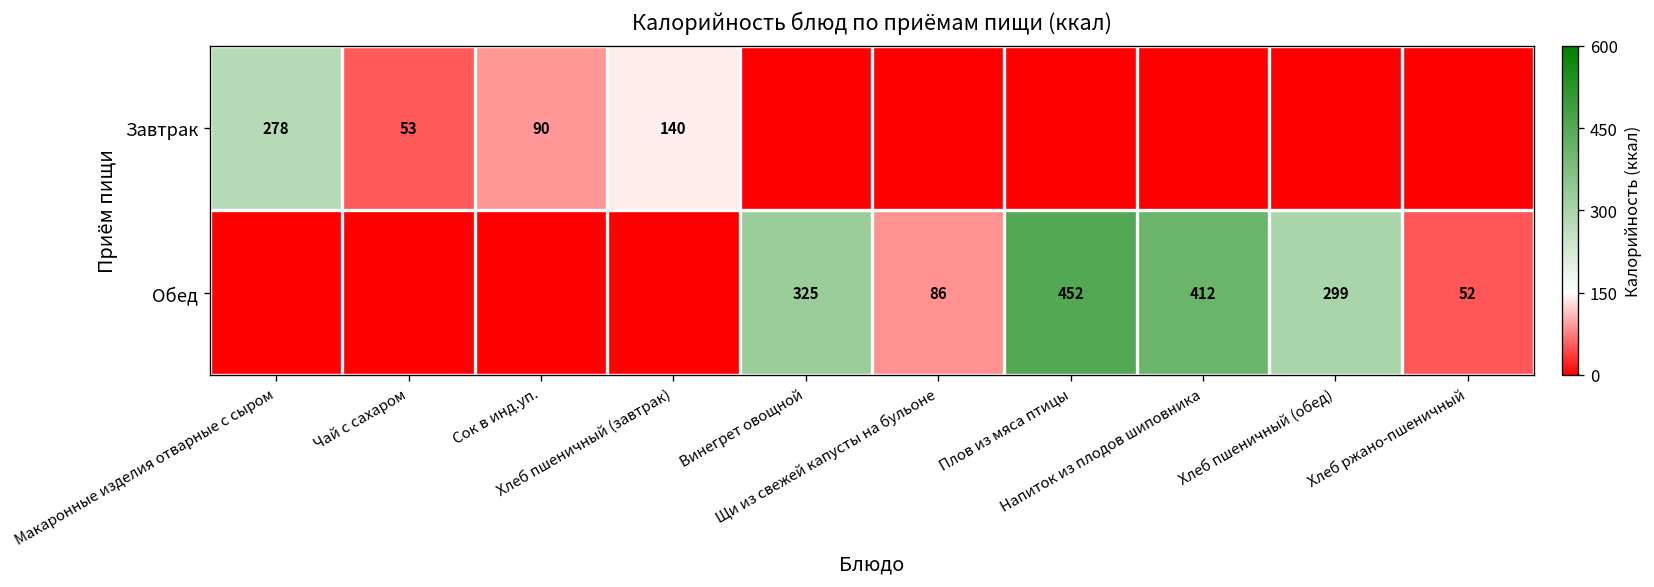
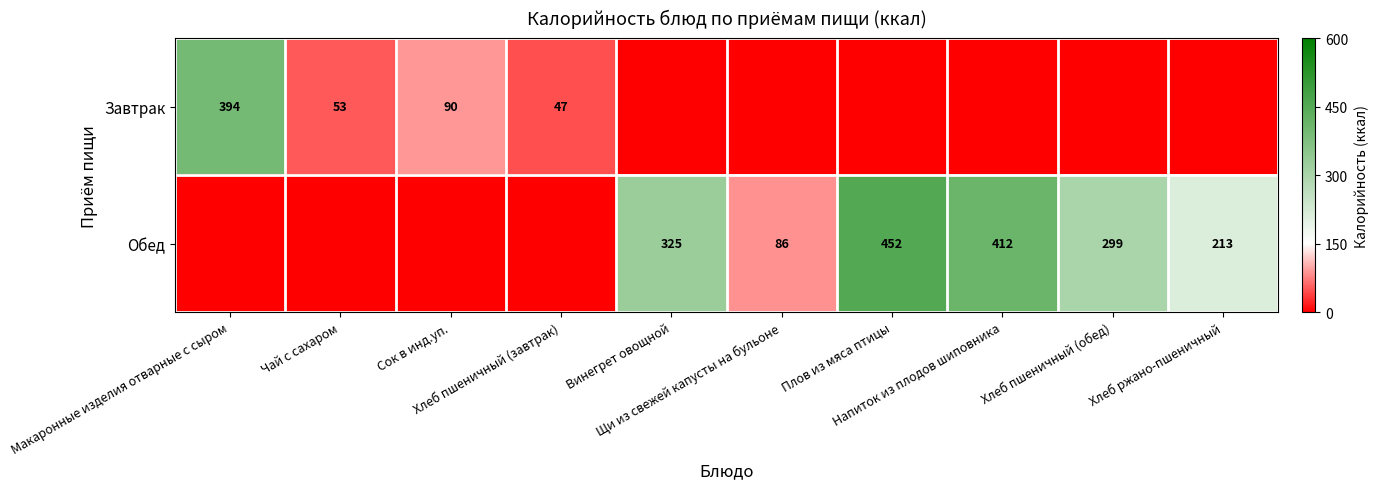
Завтрак, Макаронные изделия отварные с сыром: 278 -> 394
Завтрак, Хлеб пшеничный (завтрак): 140 -> 47
Обед, Хлеб ржано-пшеничный: 52 -> 213
